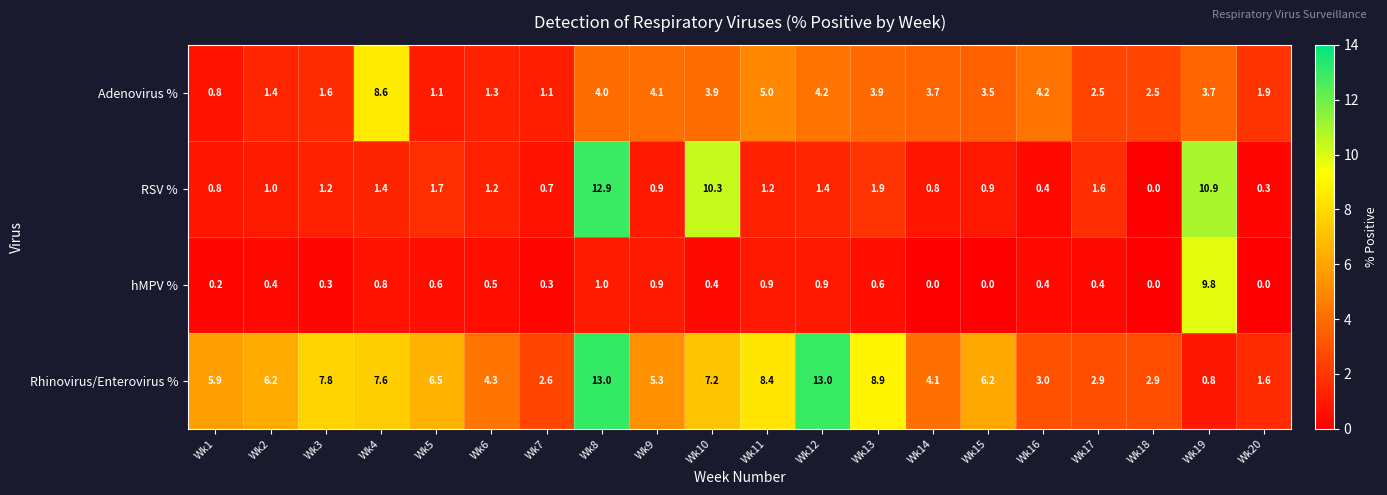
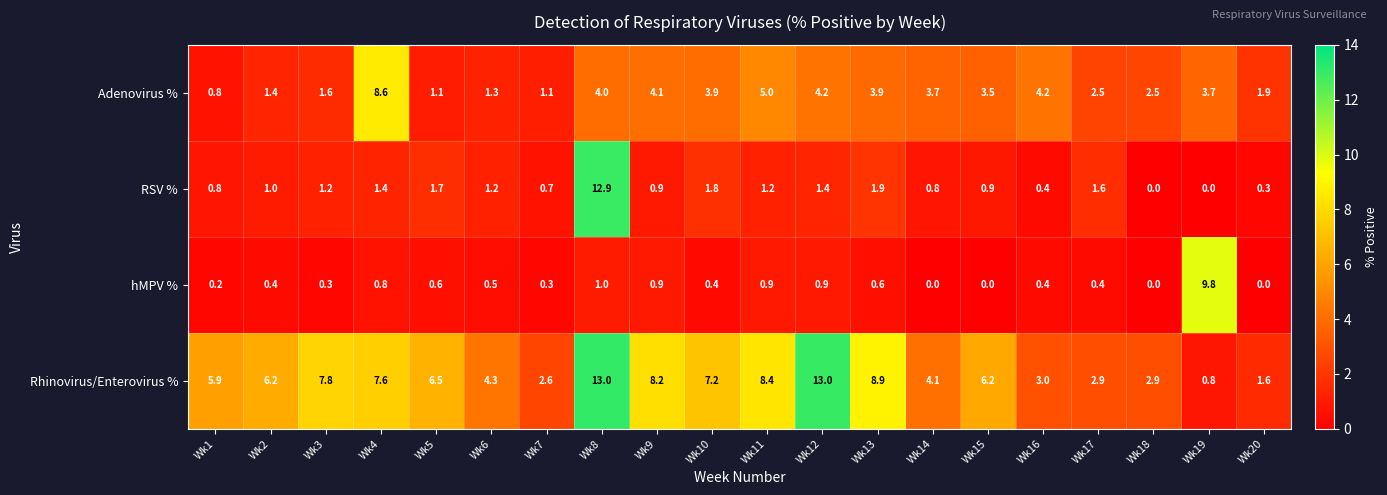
RSV %, Wk10: 10.3 -> 1.8
RSV %, Wk19: 10.9 -> 0.0
Rhinovirus/Enterovirus %, Wk9: 5.3 -> 8.2
